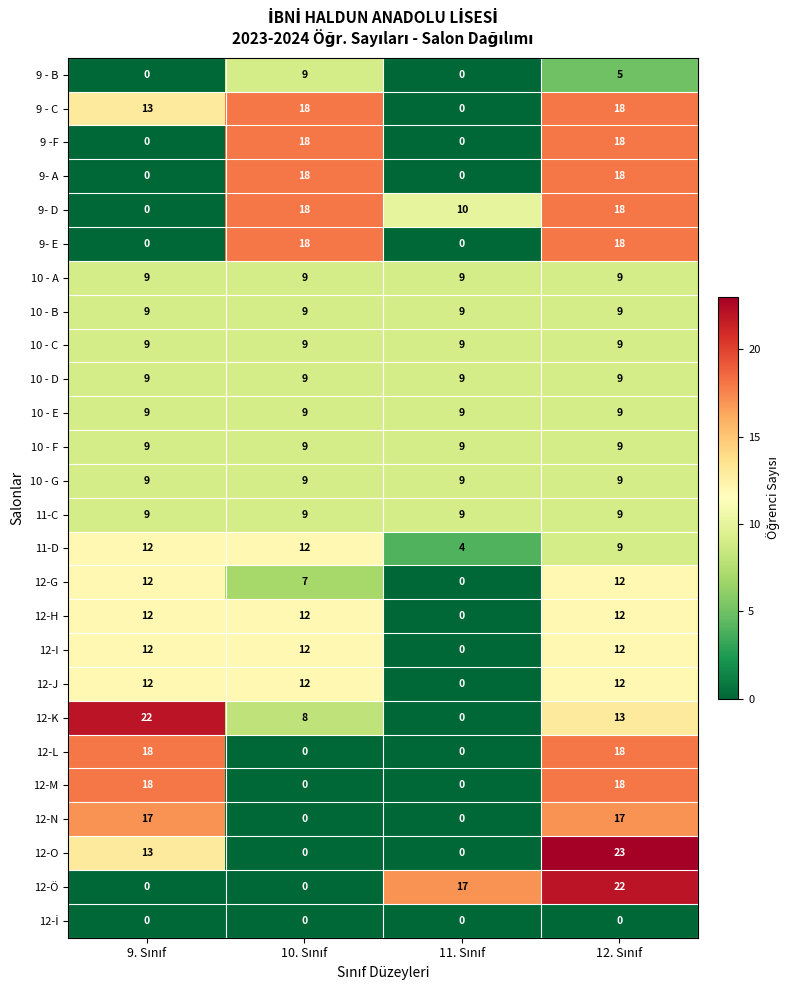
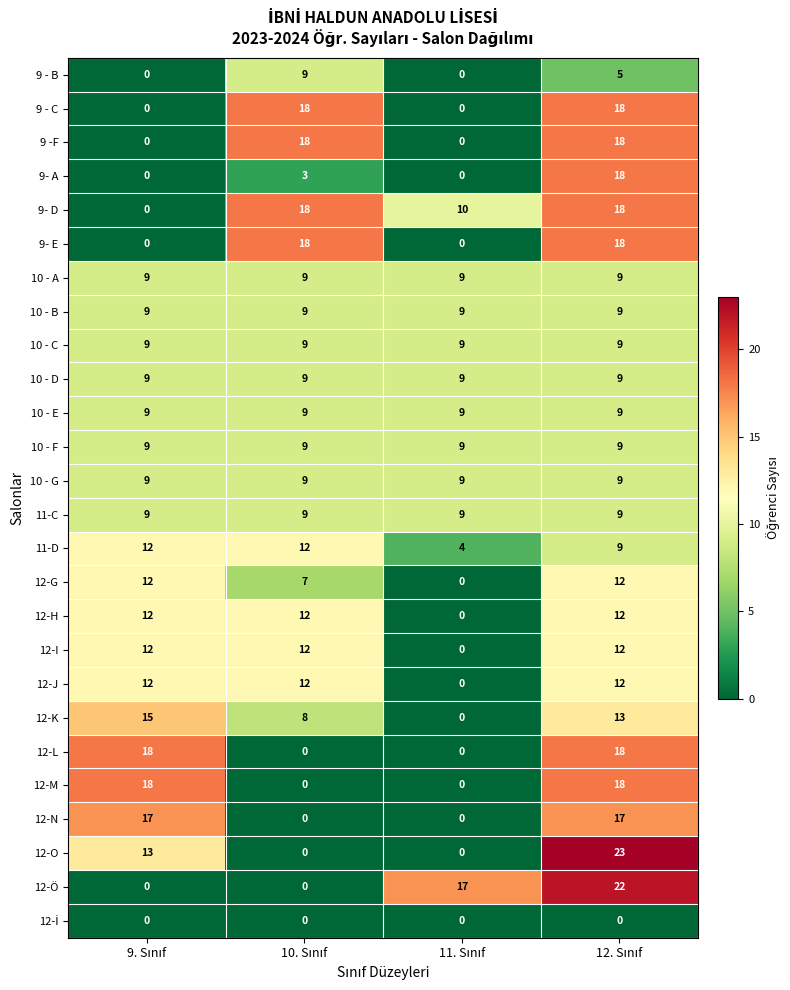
9 - C, 9. Sınıf: 13 -> 0
9- A, 10. Sınıf: 18 -> 3
12-K, 9. Sınıf: 22 -> 15
